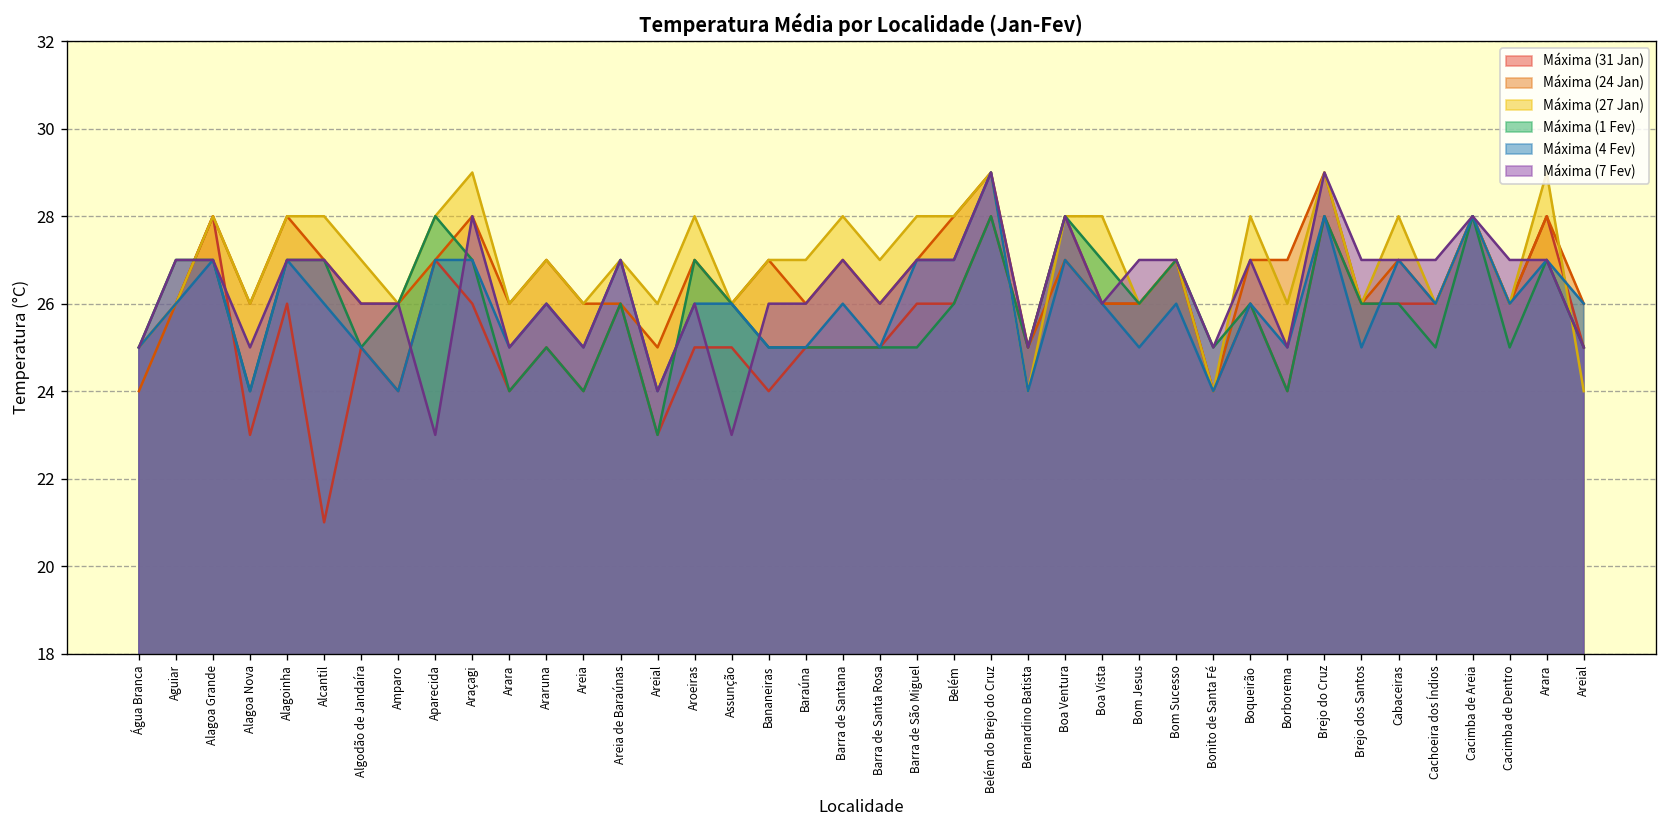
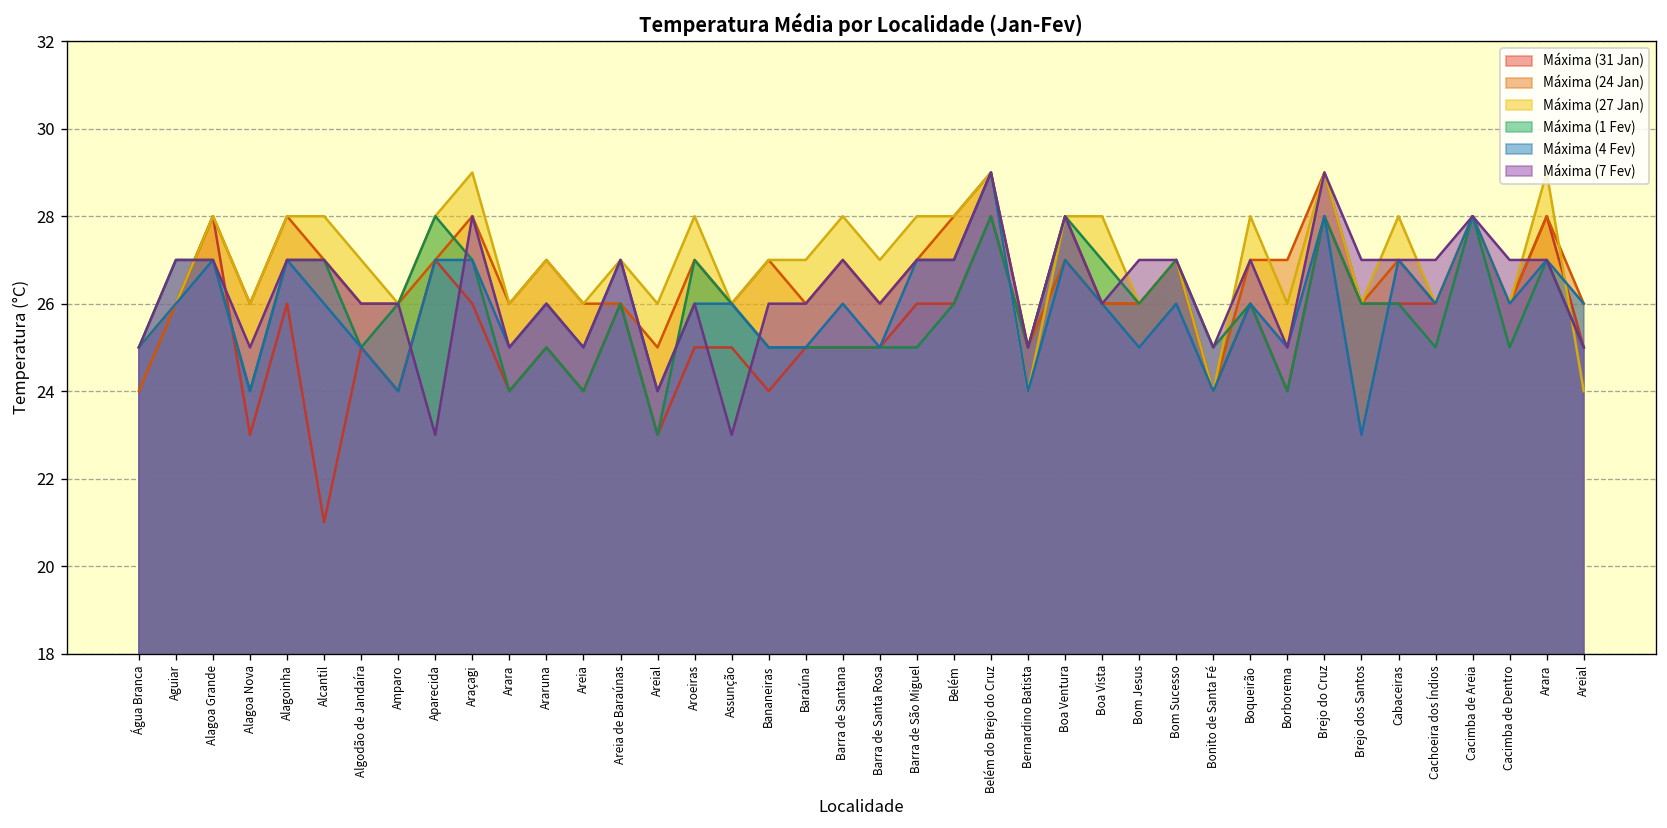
Máxima (4 Fev), Brejo dos Santos: 25 -> 23
